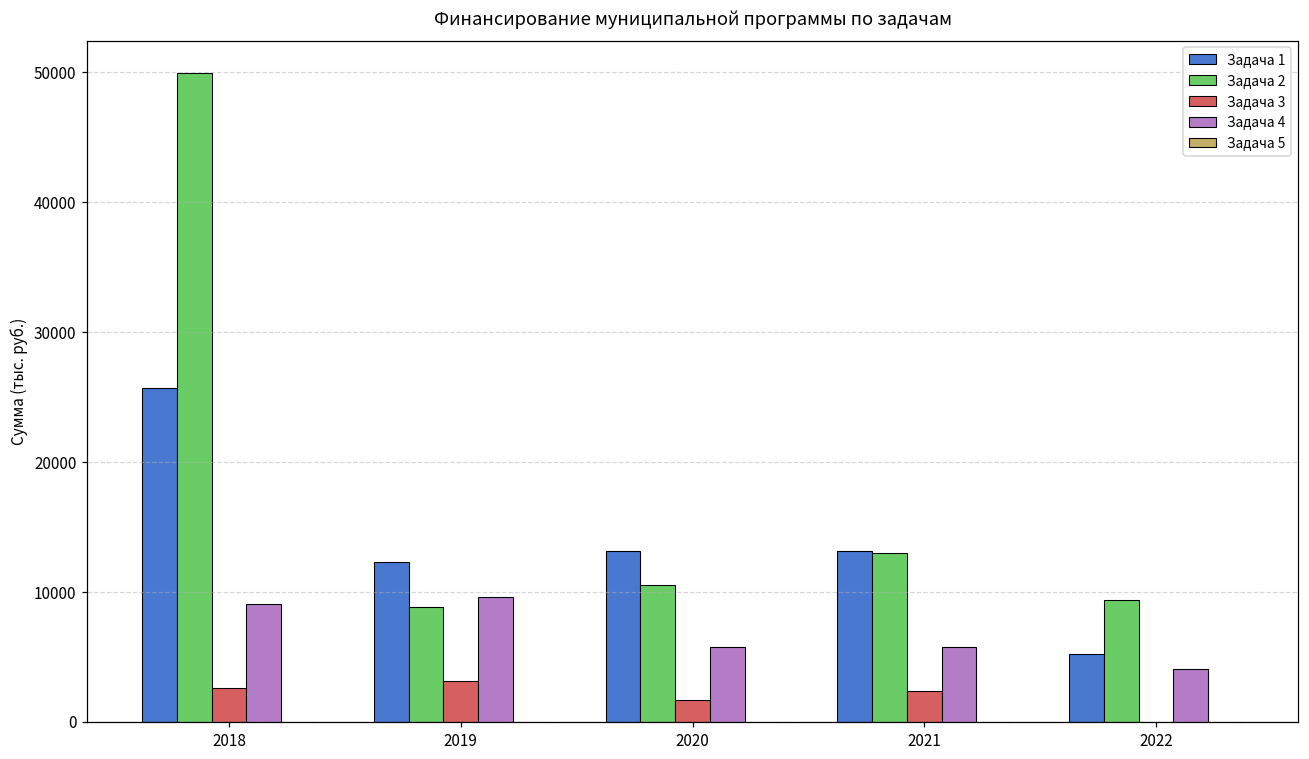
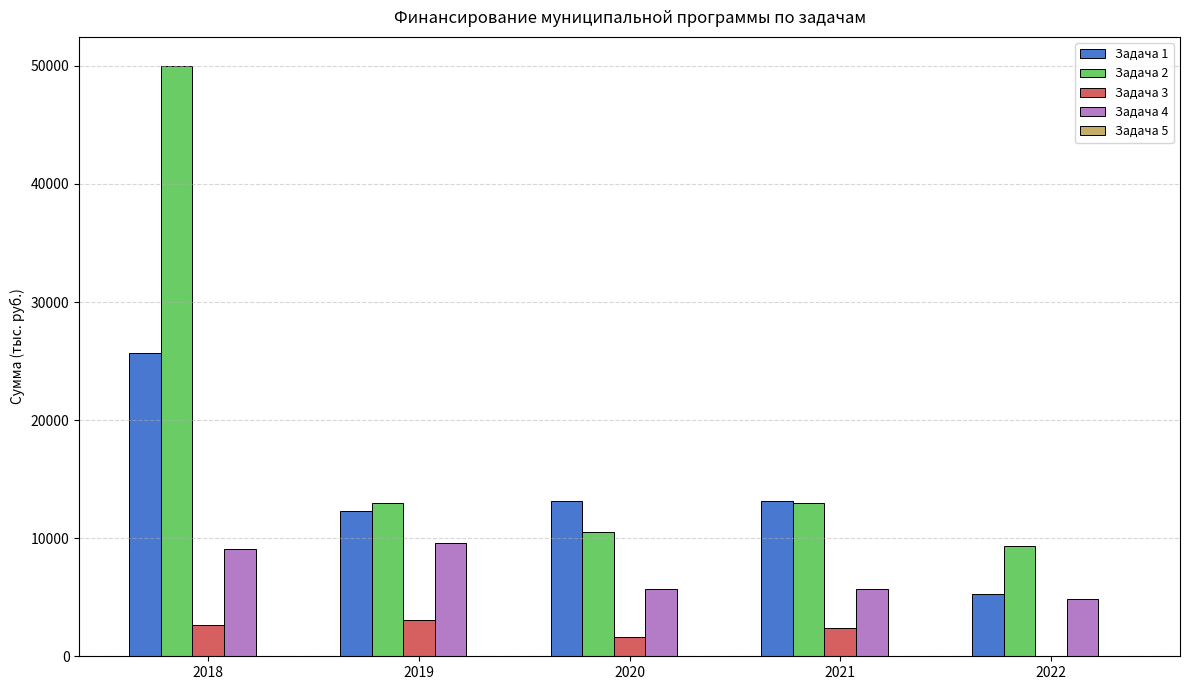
Задача 2, 2019: 8900 -> 13000
Задача 4, 2022: 4000 -> 4900
